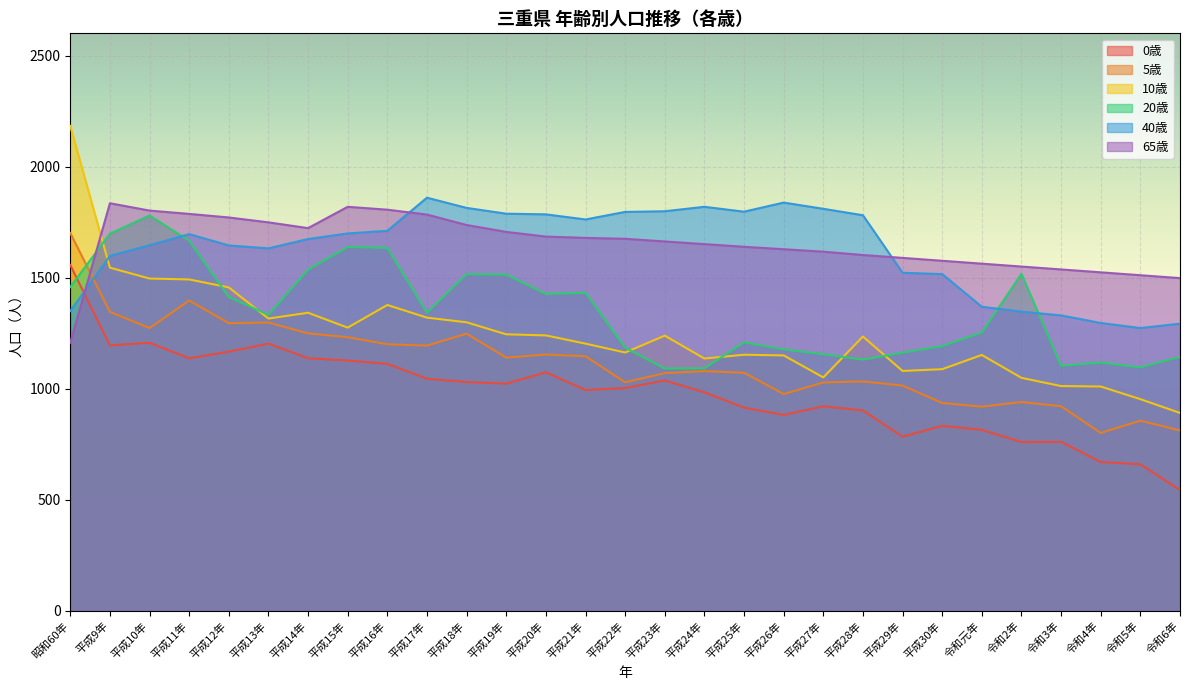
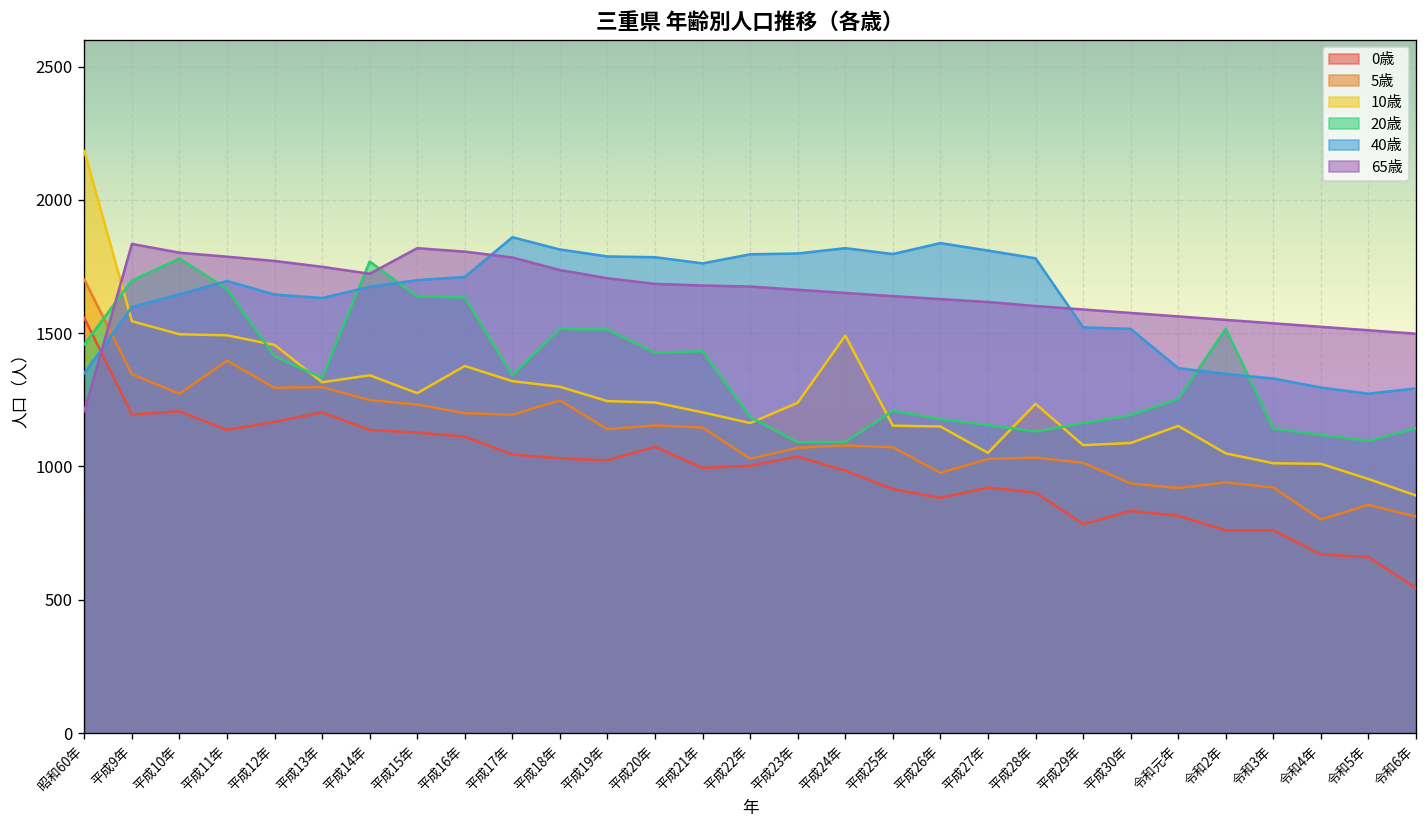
20歳, 平成14年: 1540 -> 1770
10歳, 平成24年: 1140 -> 1490
20歳, 令和3年: 1100 -> 1140
